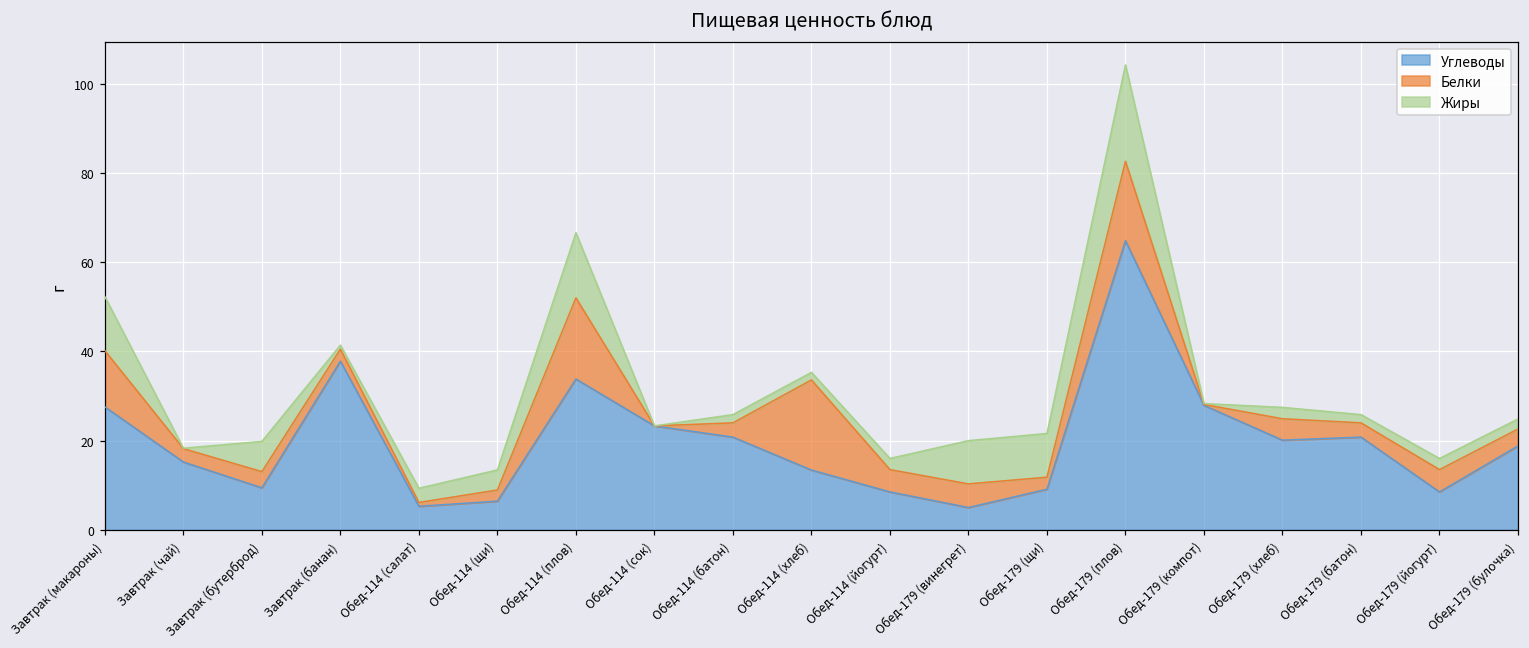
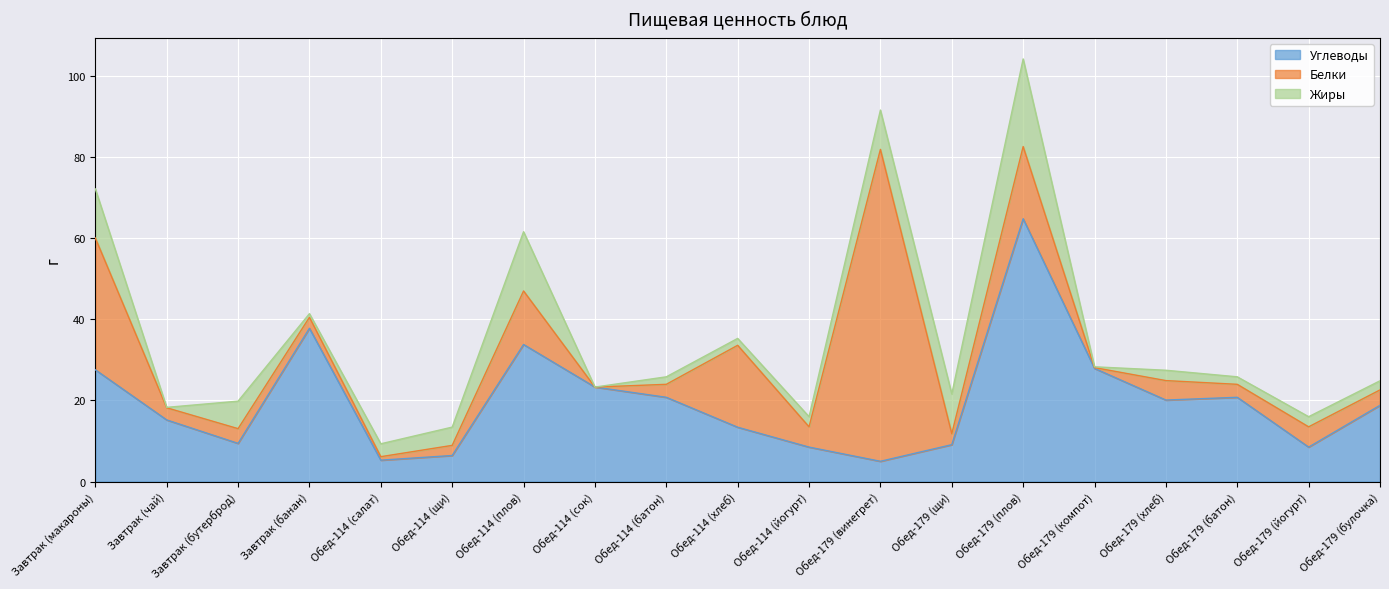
Белки, Завтрак (макароны): 13 -> 33
Белки, Обед-114 (плов): 18 -> 13
Белки, Обед-179 (винегрет): 5 -> 77
